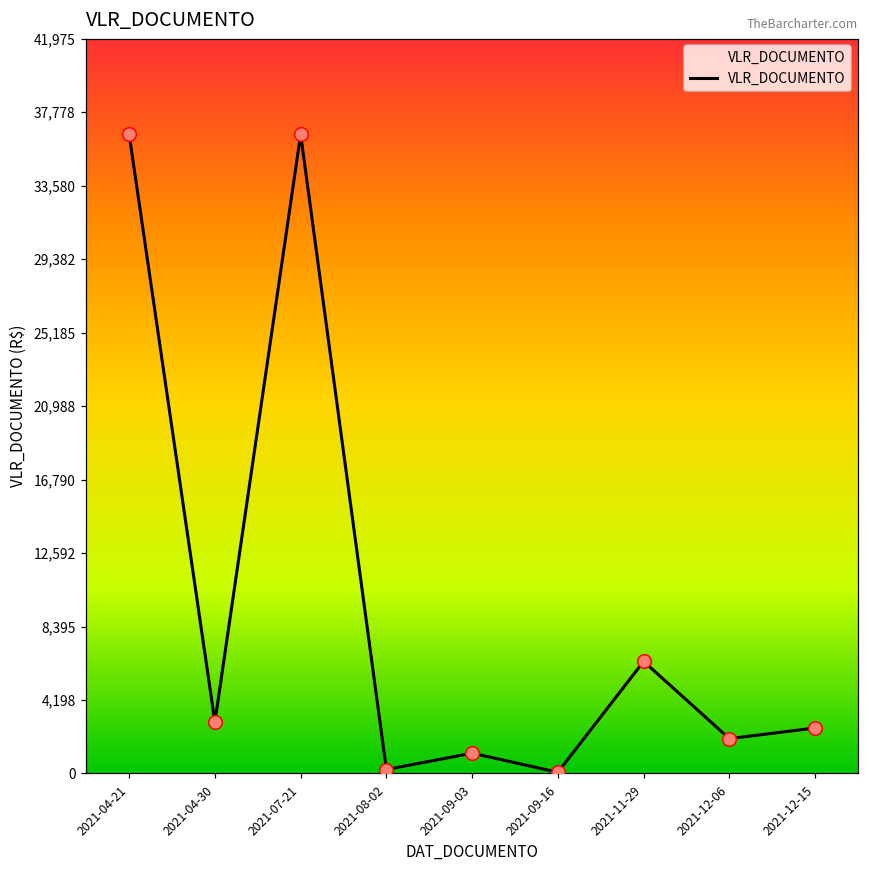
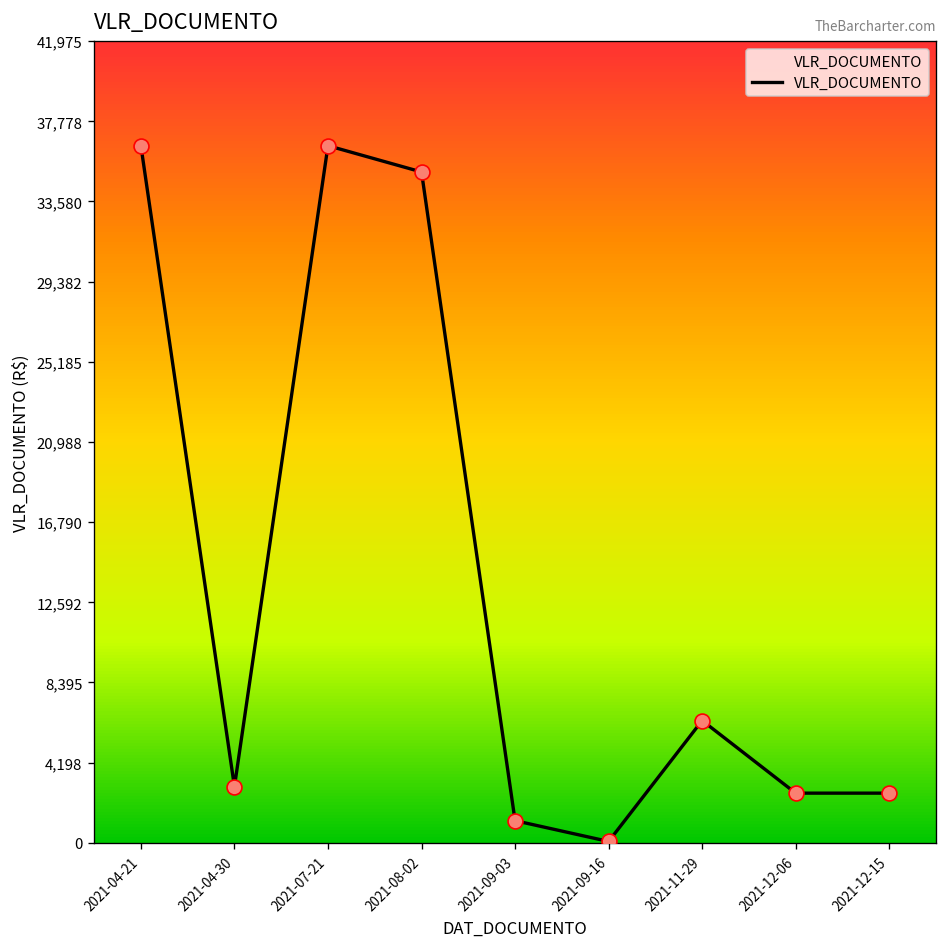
2021-08-02: 200 -> 35,100
2021-12-06: 2,000 -> 2,600
